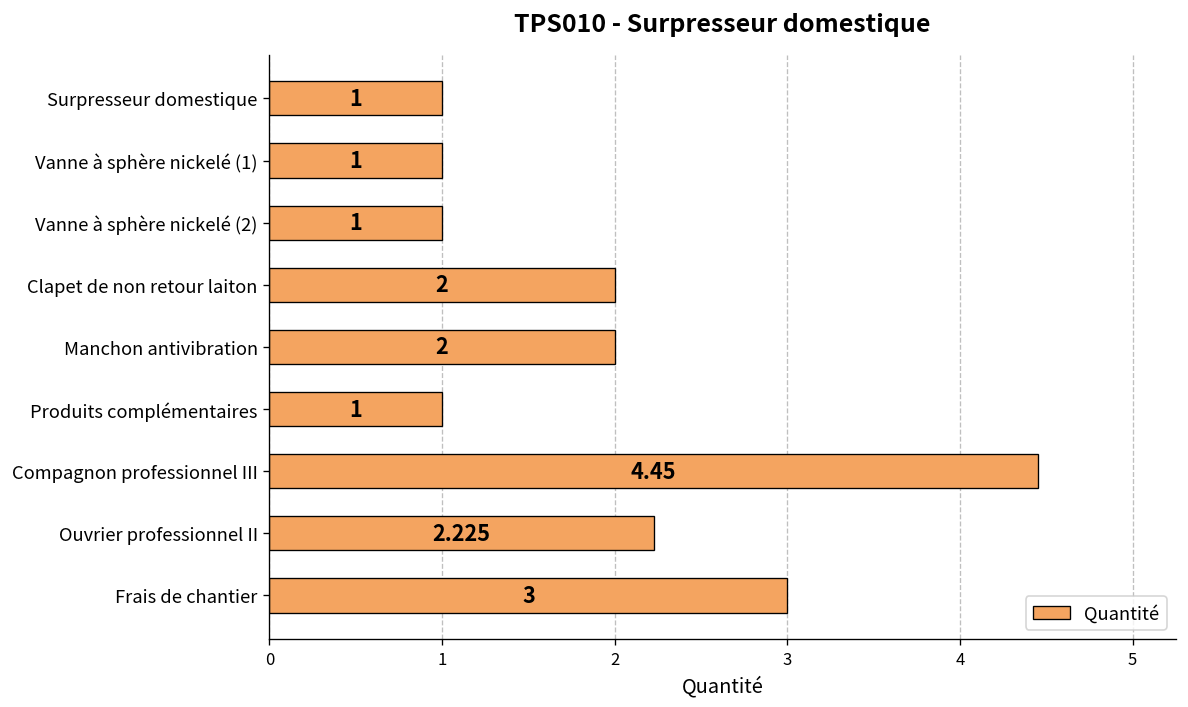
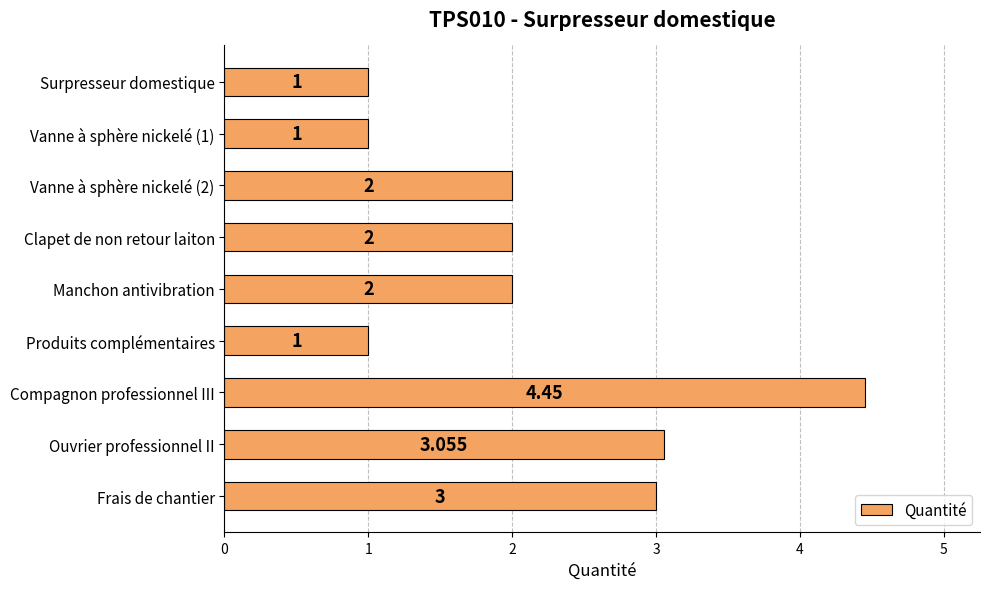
Vanne à sphère nickelé (2): 1 -> 2
Ouvrier professionnel II: 2.225 -> 3.055
